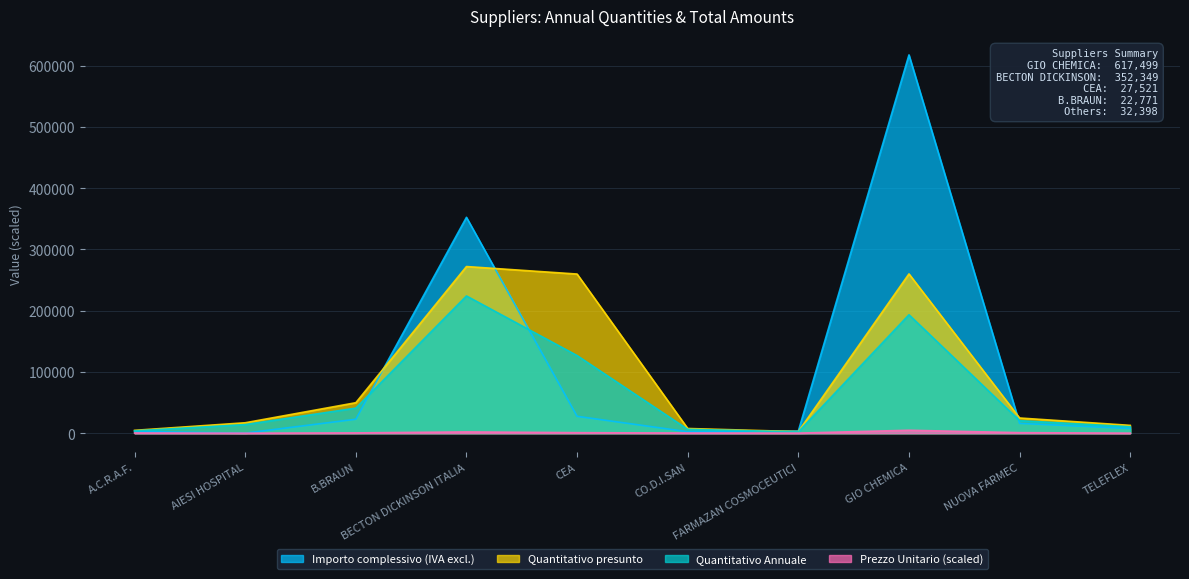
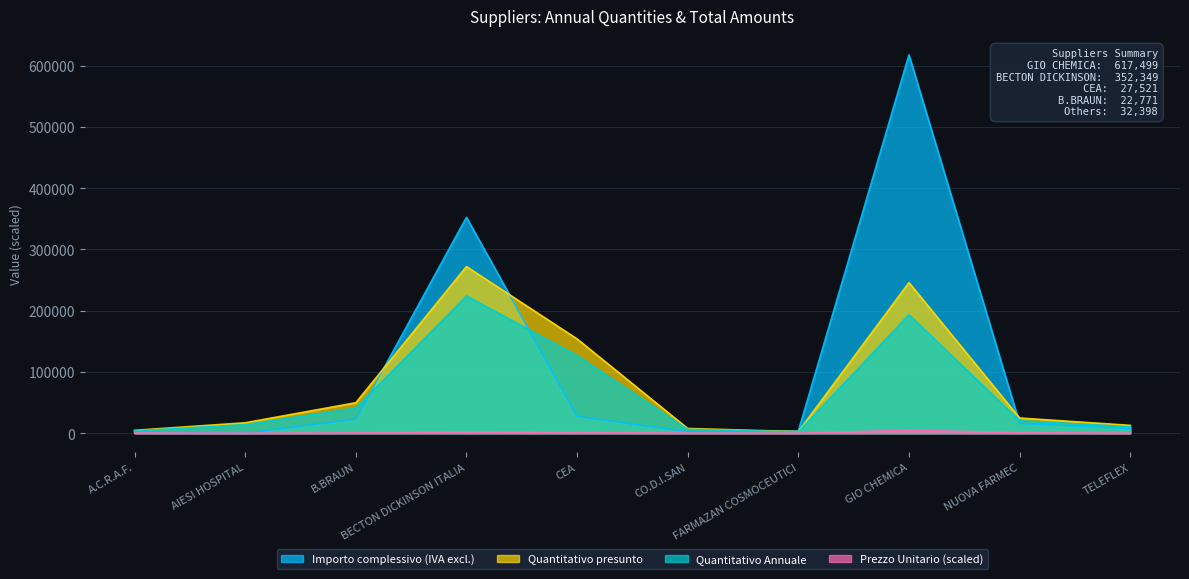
Quantitativo presunto, CEA: 260000 -> 150000
Quantitativo presunto, GIO CHEMICA: 260000 -> 250000
